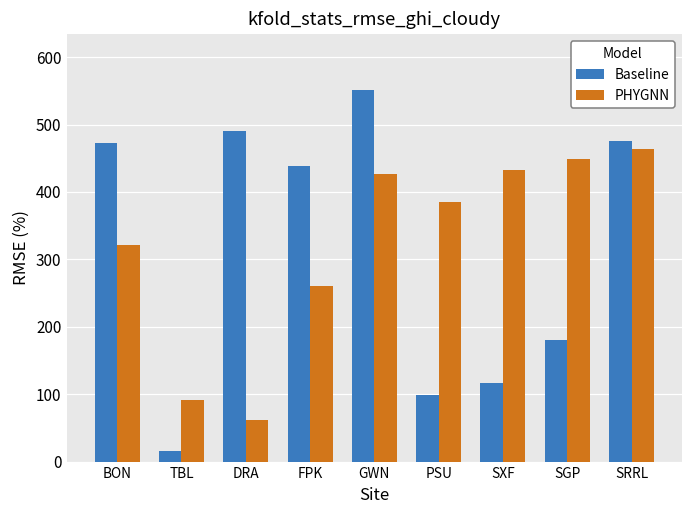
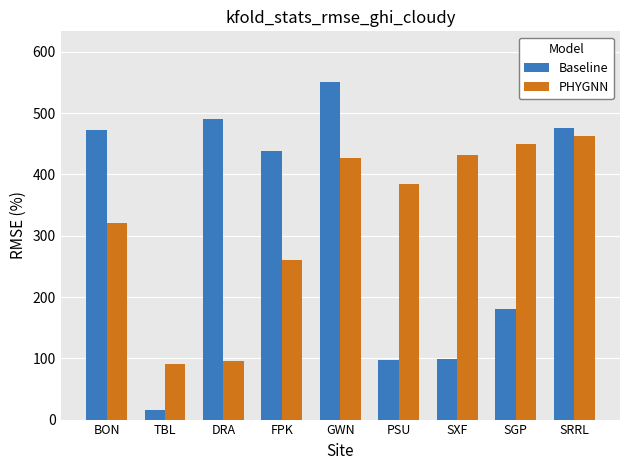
PHYGNN, DRA: 60 -> 100
Baseline, SXF: 120 -> 100
